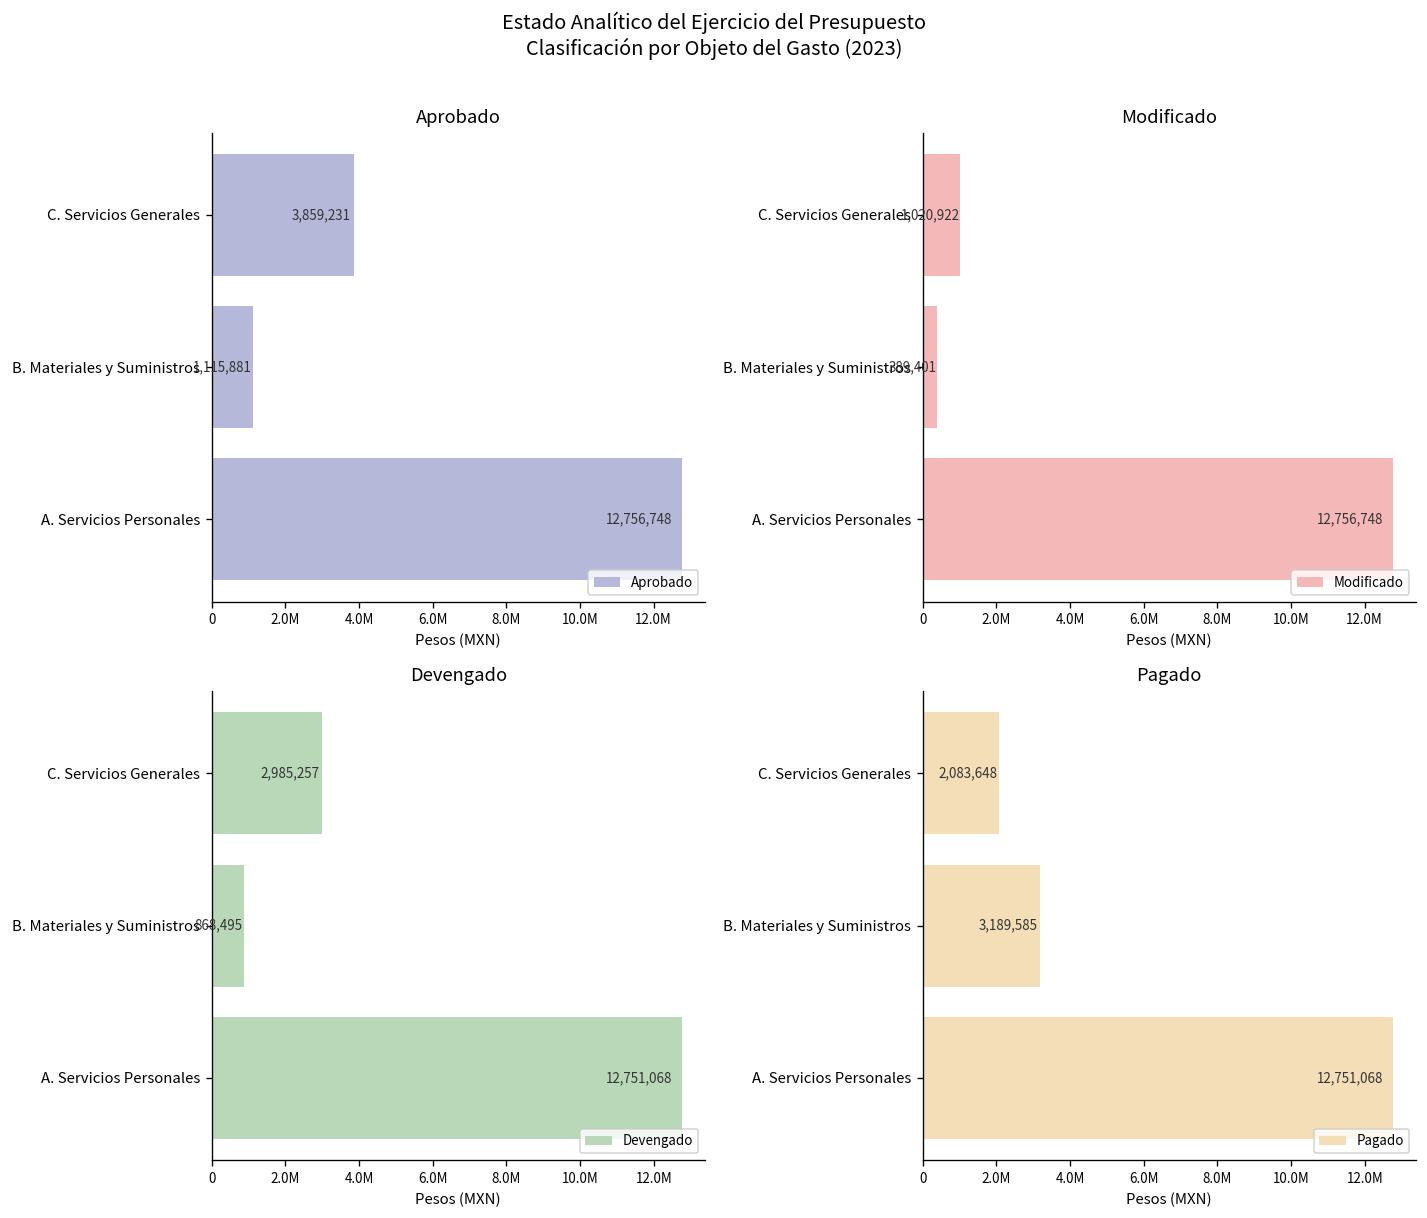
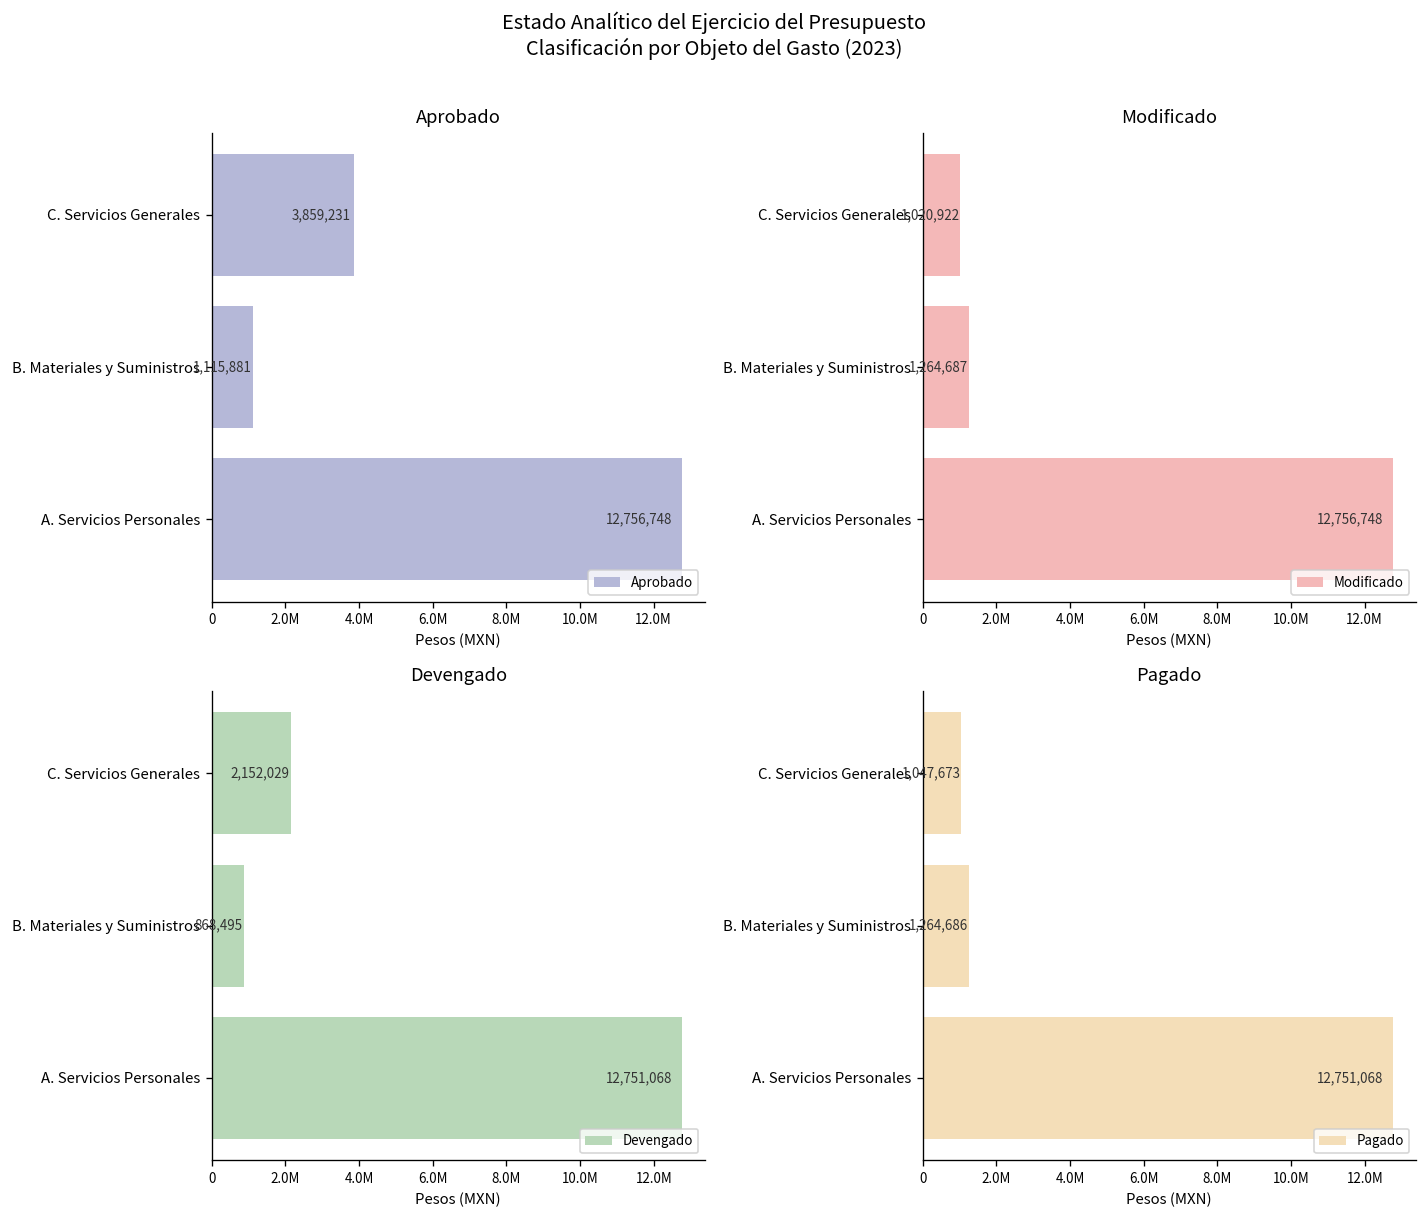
Modificado, B. Materiales y Suministros: 389,401 -> 1,264,687
Devengado, C. Servicios Generales: 2,985,257 -> 2,152,029
Pagado, C. Servicios Generales: 2,083,648 -> 1,047,673
Pagado, B. Materiales y Suministros: 3,189,585 -> 1,264,686
